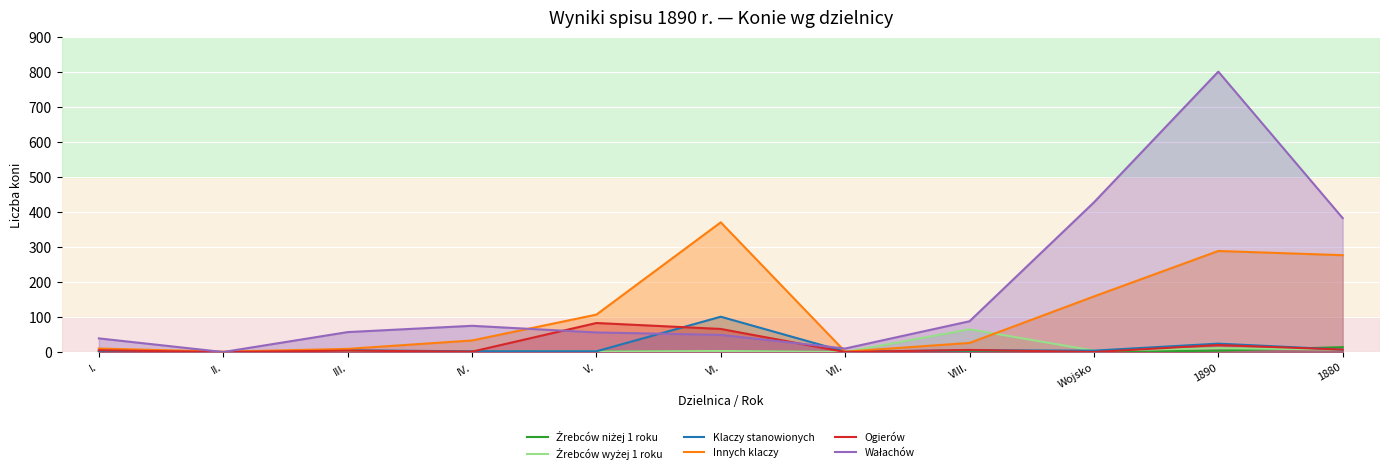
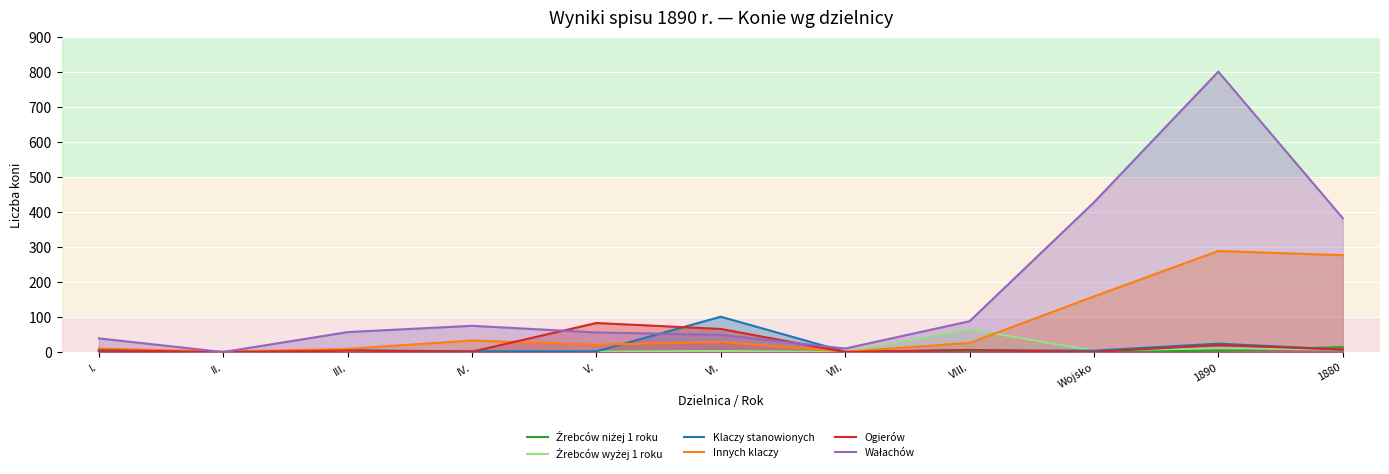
Innych klaczy, V.: 110 -> 20
Innych klaczy, VI.: 370 -> 30
